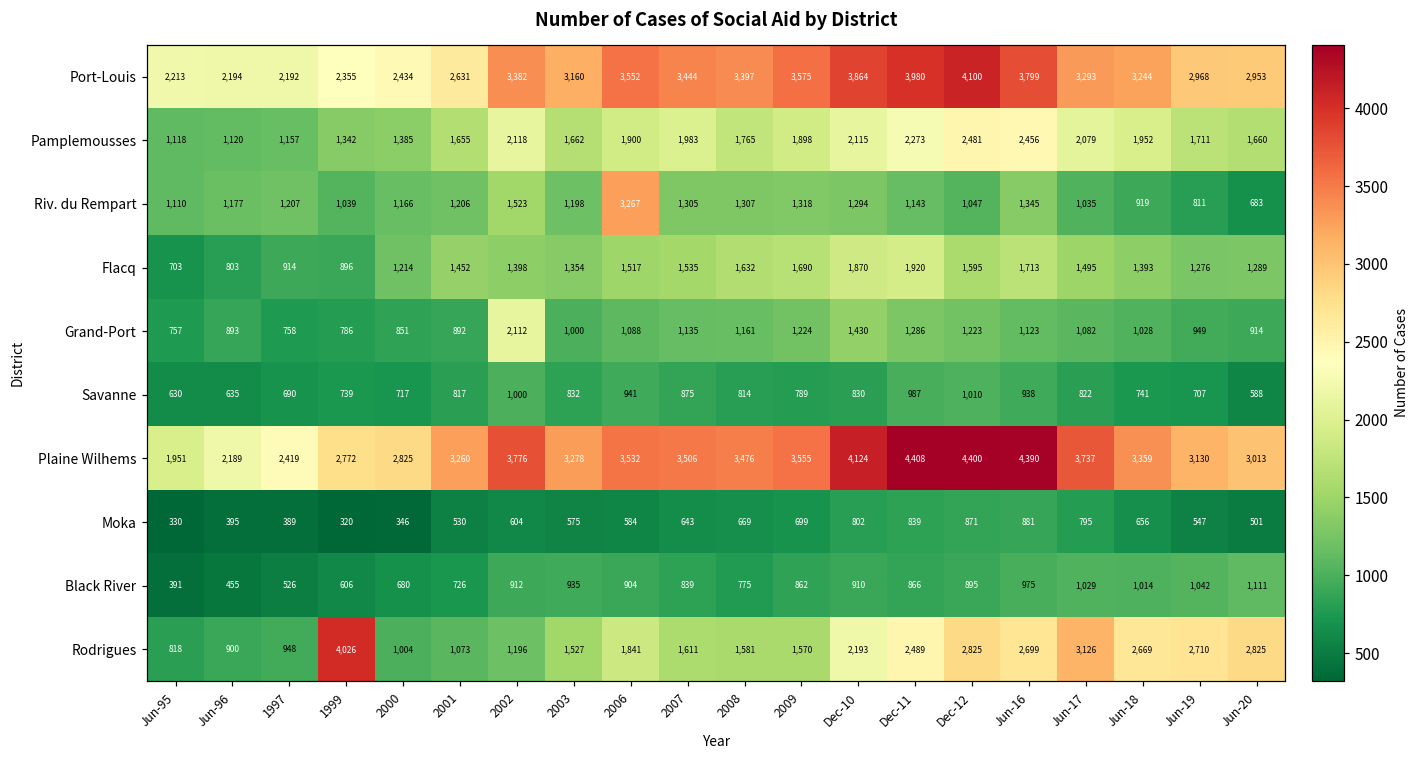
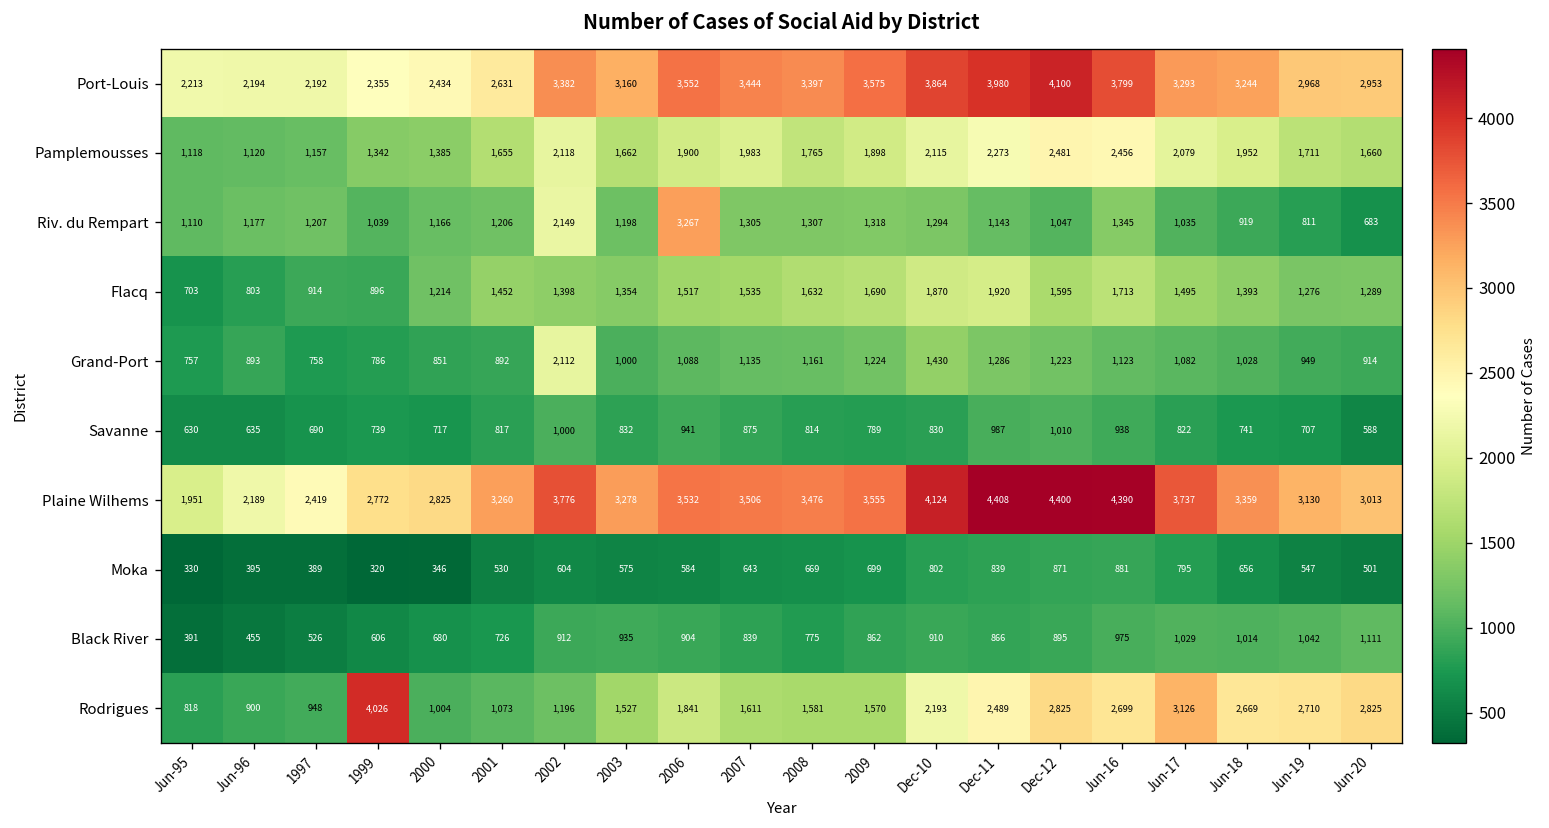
Riv. du Rempart, 2002: 1,523 -> 2,149
